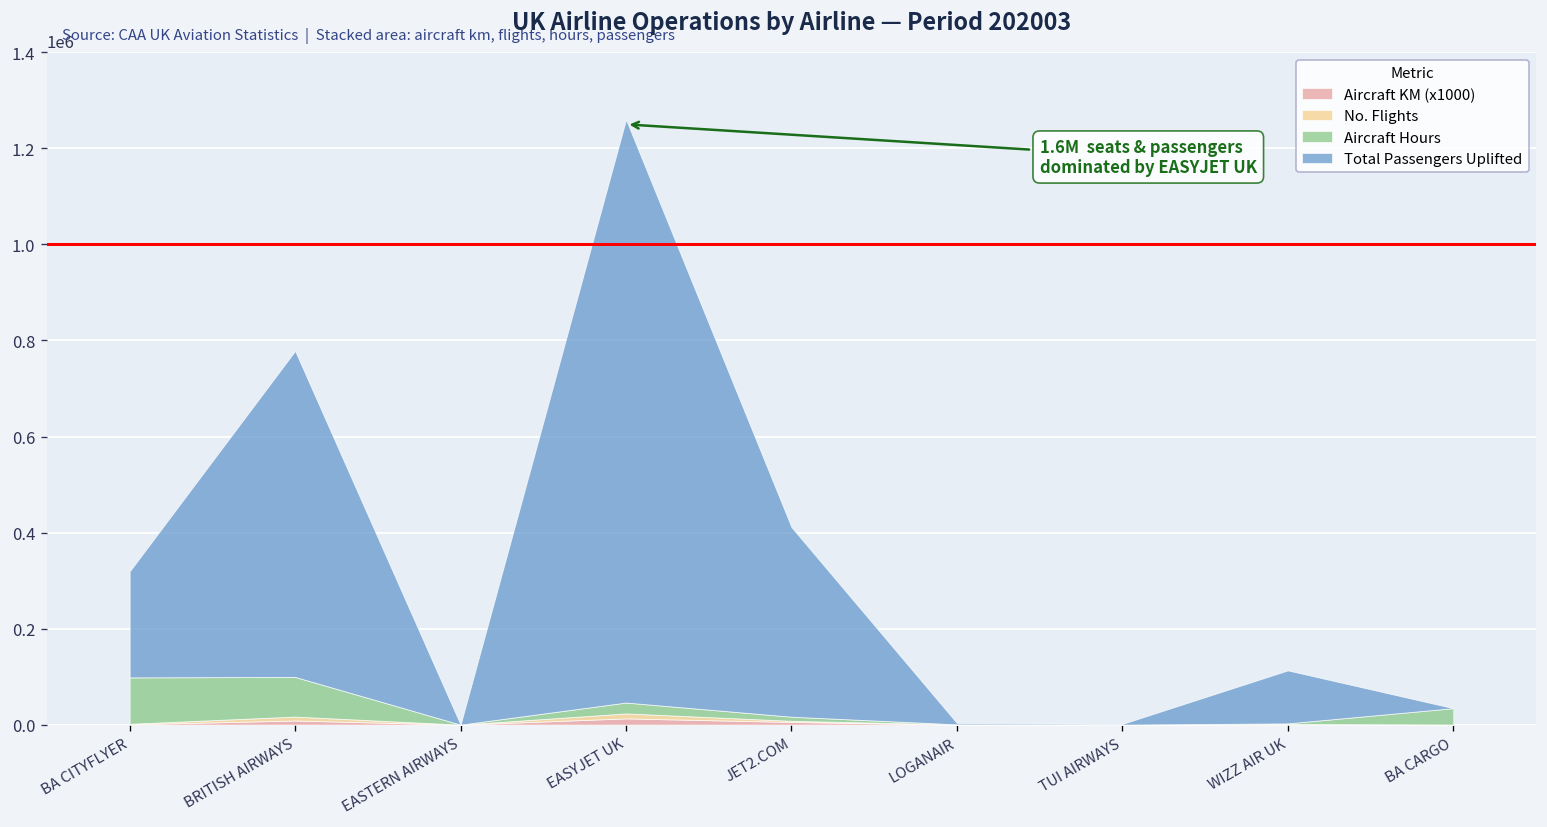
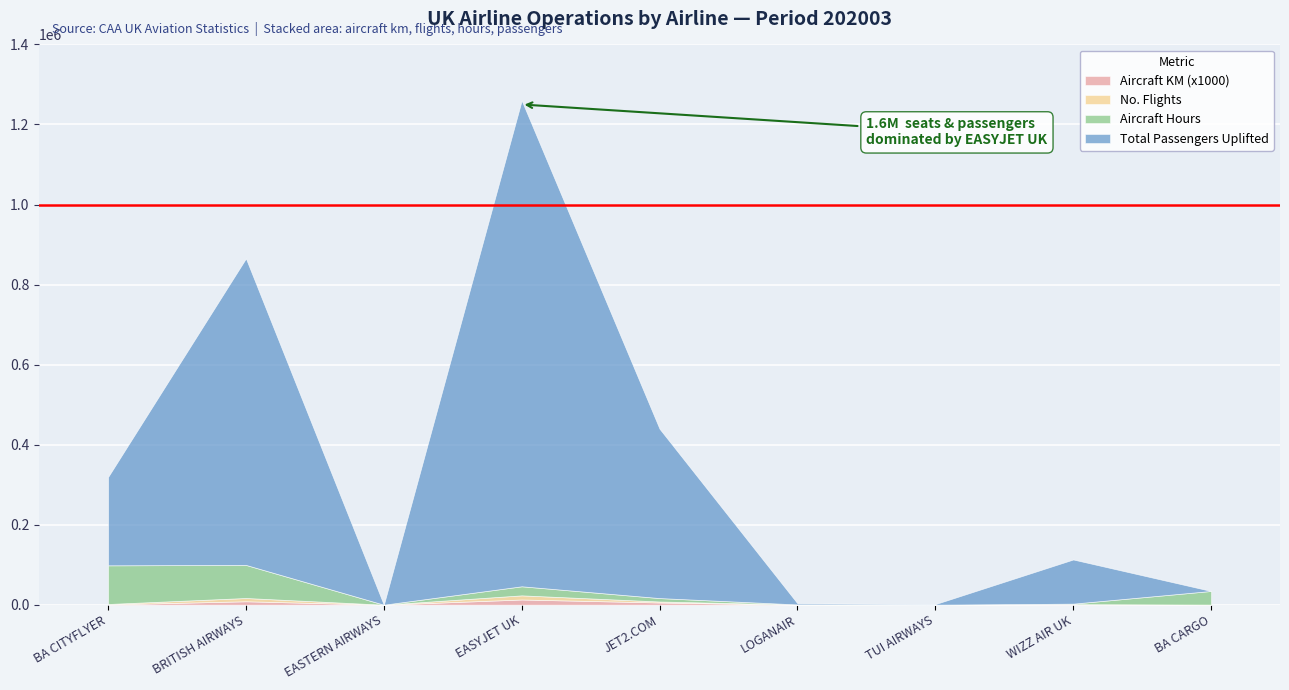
Total Passengers Uplifted, BRITISH AIRWAYS: 680000 -> 770000
Total Passengers Uplifted, JET2.COM: 390000 -> 420000
